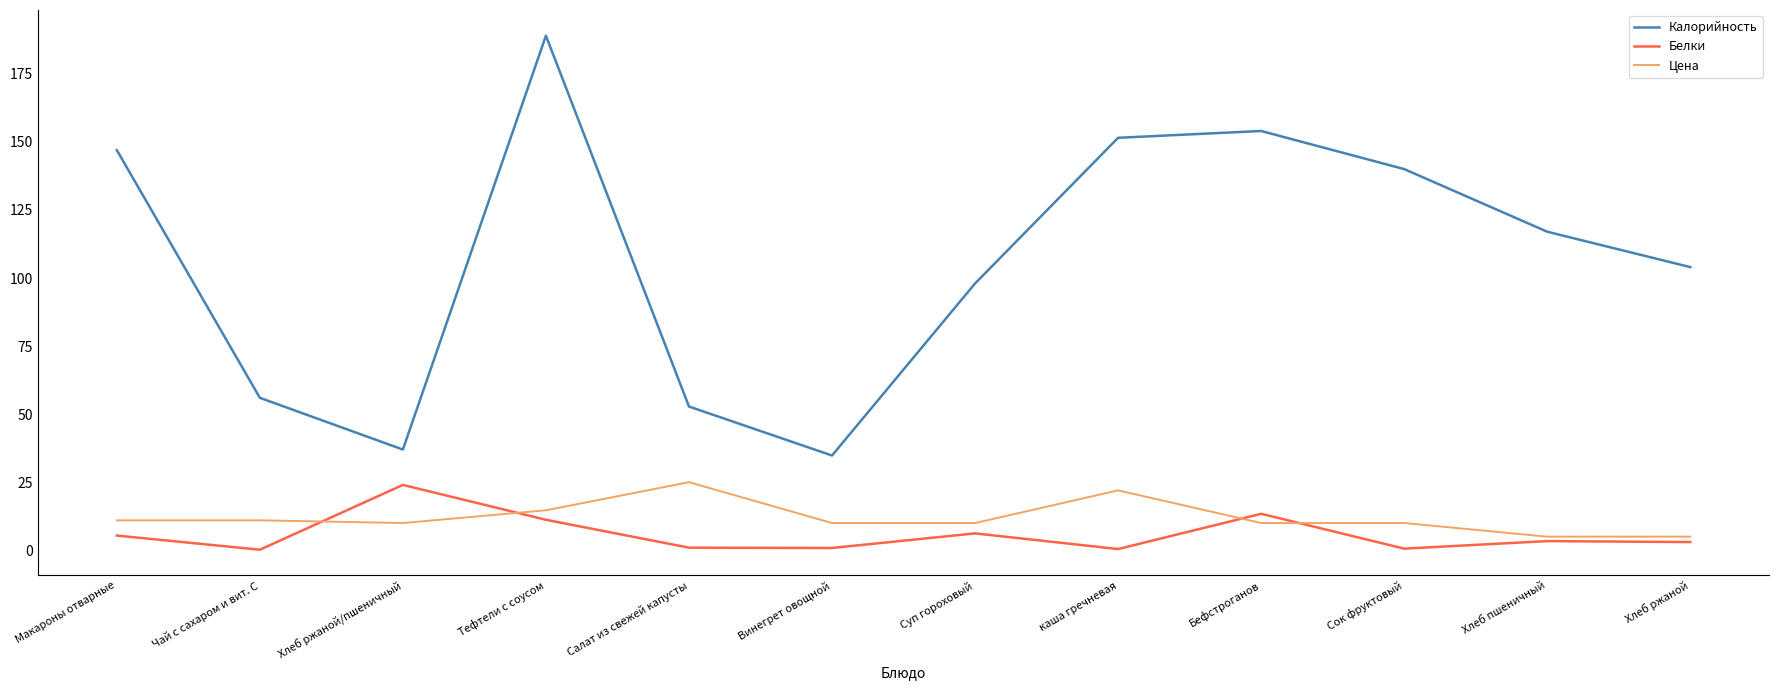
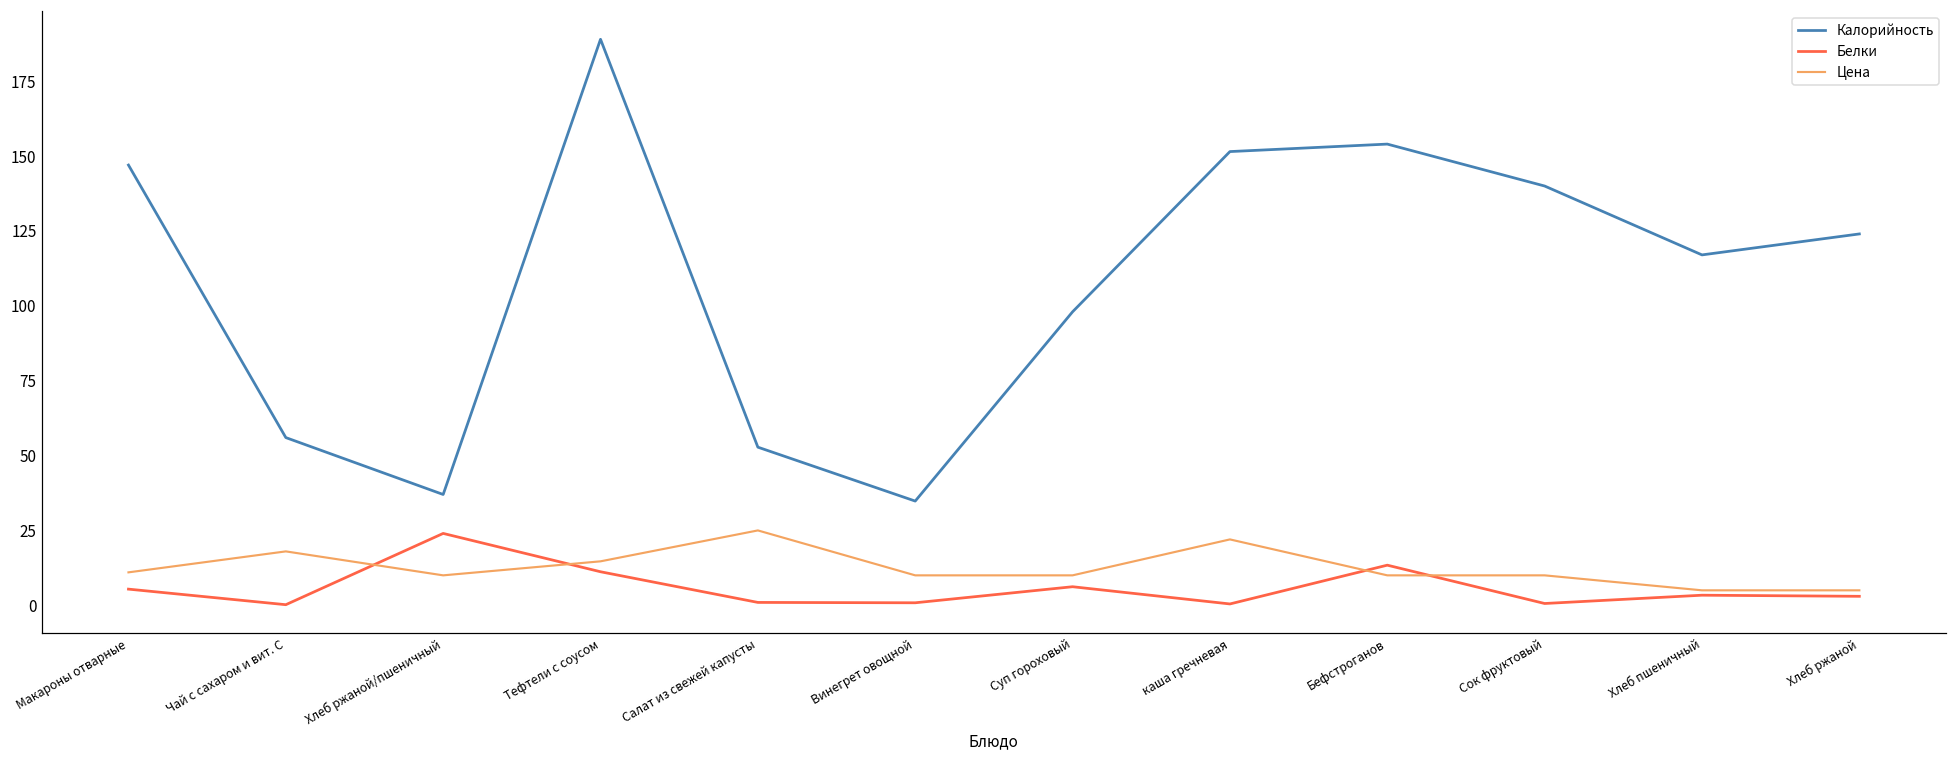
Цена, Чай с сахаром и вит. С: 11 -> 18
Калорийность, Хлеб ржаной: 104 -> 124
